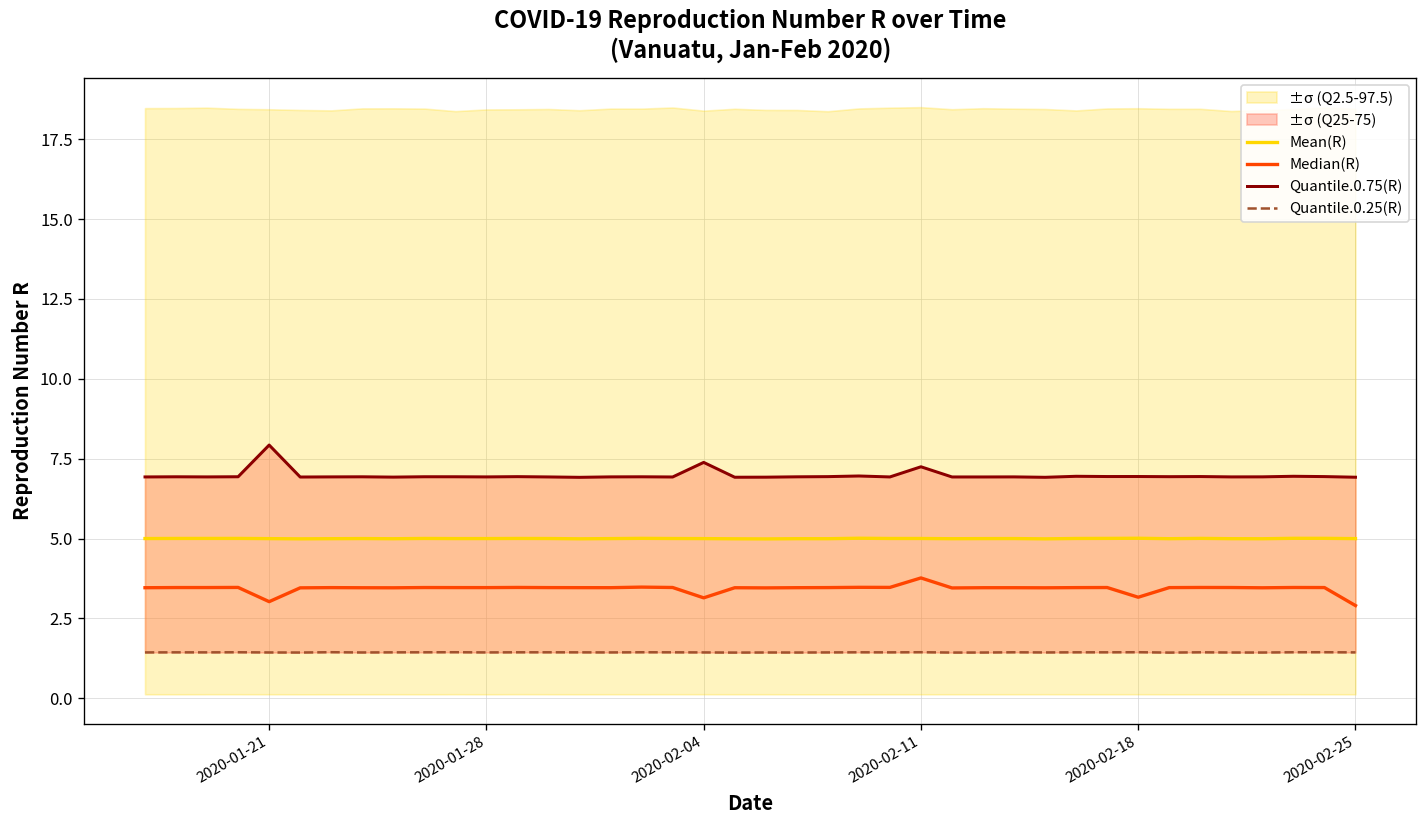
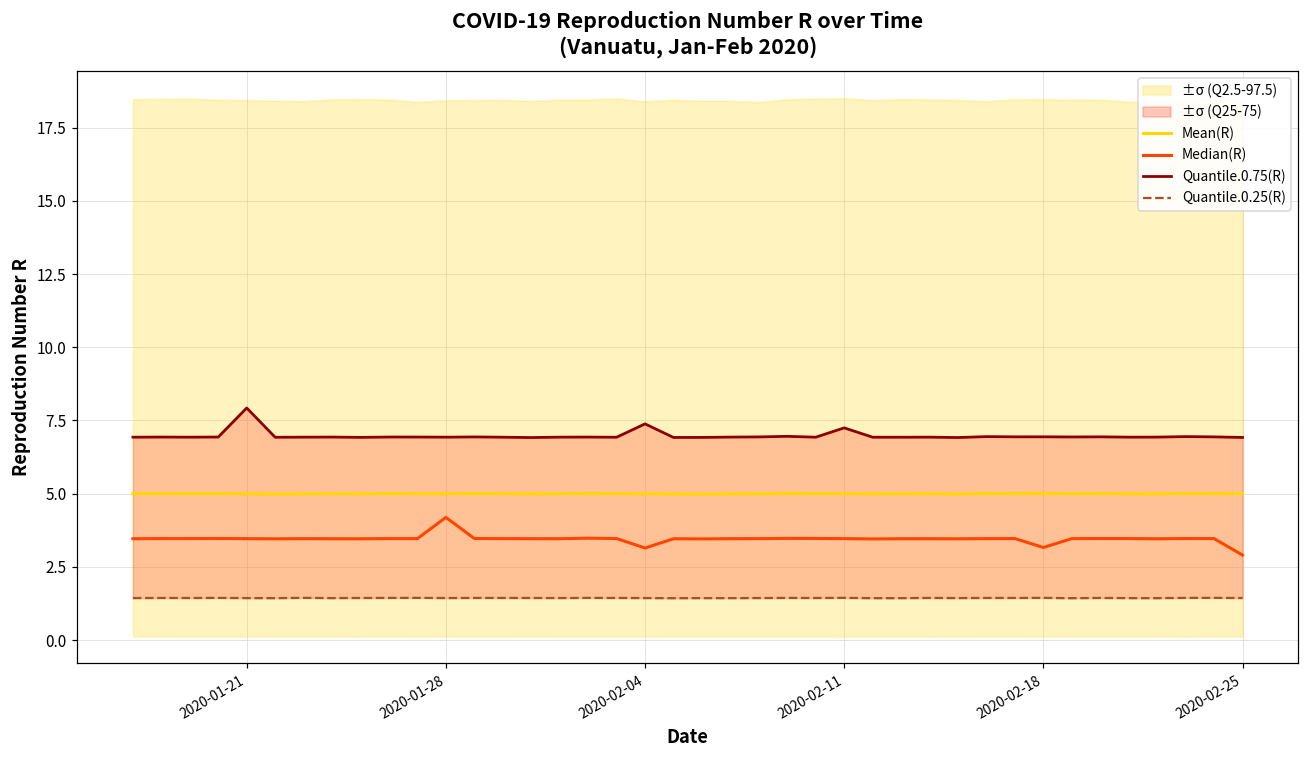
Median(R), 2020-01-21: 3.0 -> 3.5
Median(R), 2020-01-28: 3.5 -> 4.2
Median(R), 2020-02-11: 3.8 -> 3.5
